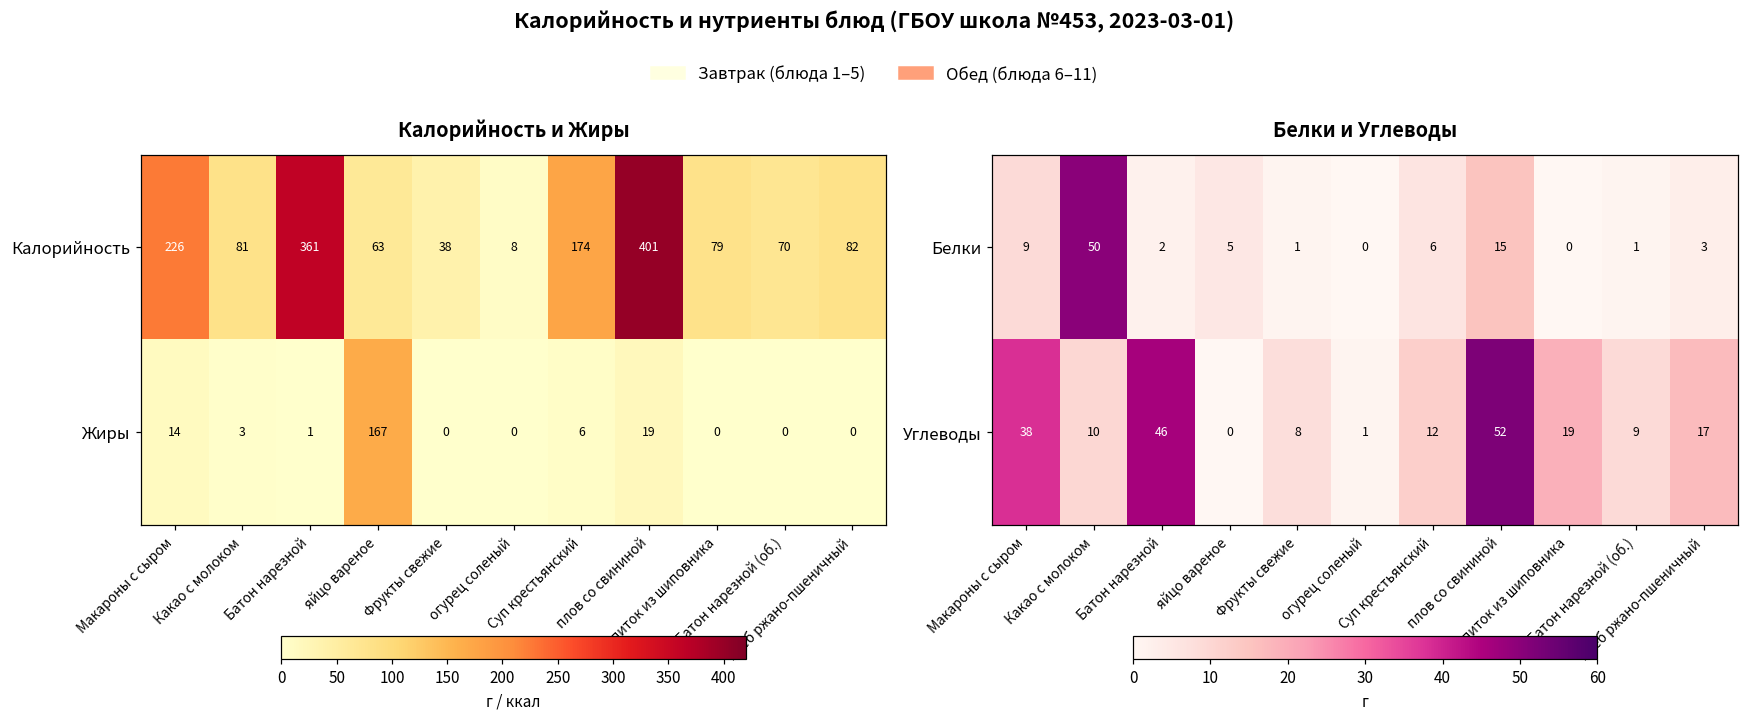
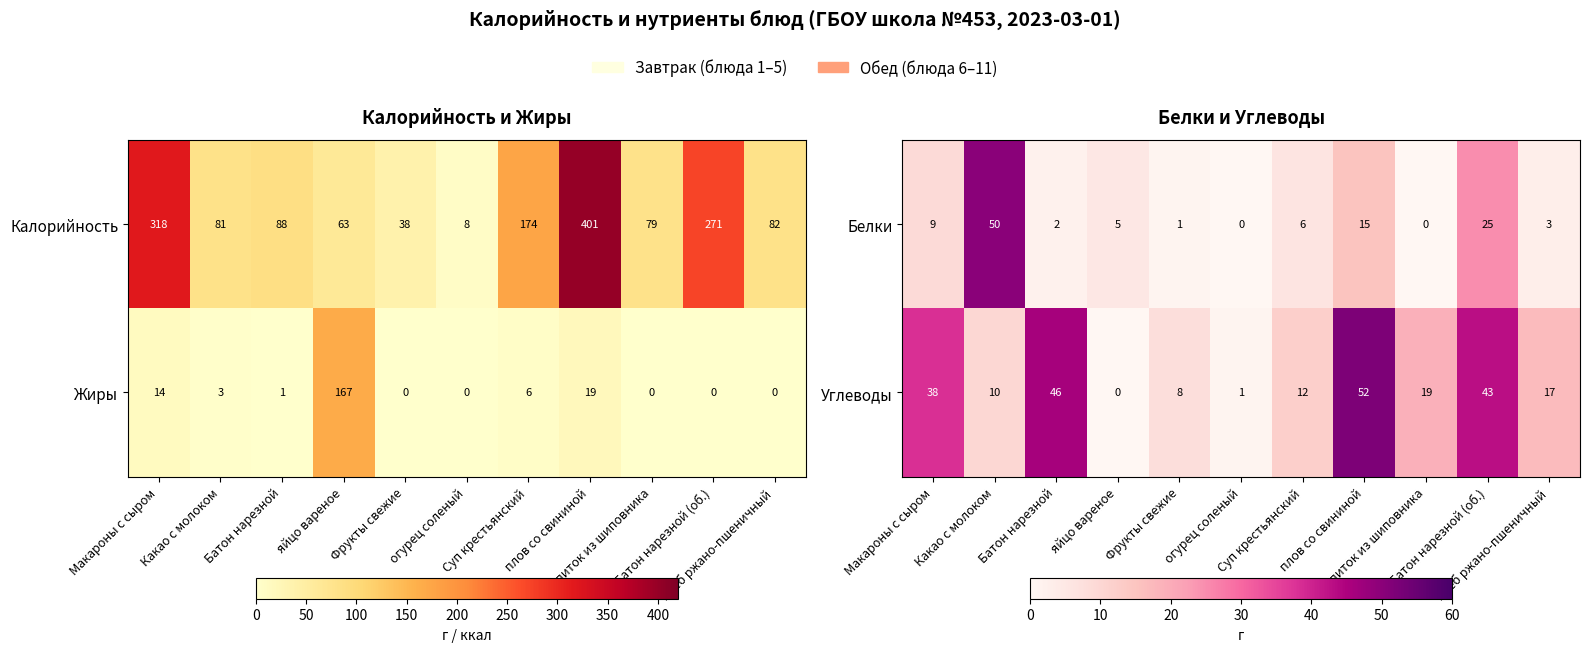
Калорийность и Жиры, Калорийность, Макароны с сыром: 226 -> 318
Калорийность и Жиры, Калорийность, Батон нарезной: 361 -> 88
Калорийность и Жиры, Калорийность, Батон нарезной (об.): 70 -> 271
Белки и Углеводы, Белки, Батон нарезной (об.): 1 -> 25
Белки и Углеводы, Углеводы, Батон нарезной (об.): 9 -> 43
